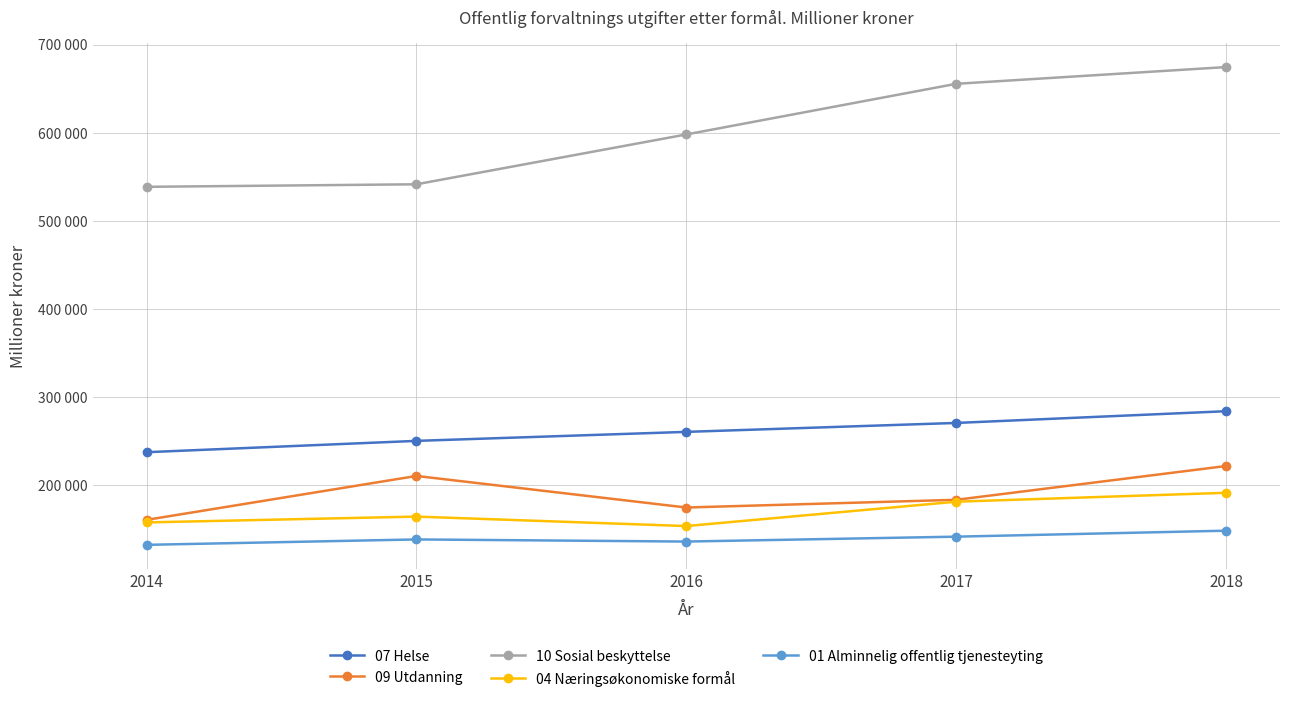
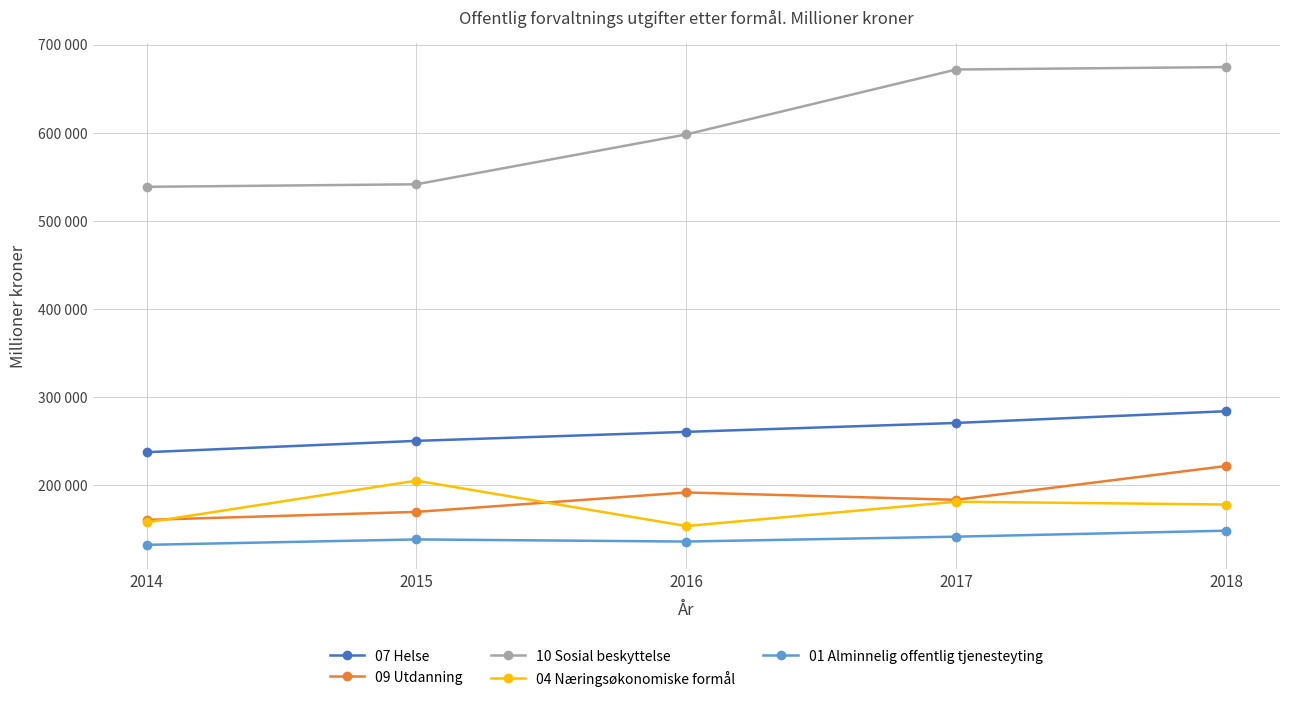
09 Utdanning, 2015: 210000 -> 170000
04 Næringsøkonomiske formål, 2015: 160000 -> 200000
09 Utdanning, 2016: 170000 -> 190000
10 Sosial beskyttelse, 2017: 660000 -> 670000
04 Næringsøkonomiske formål, 2018: 190000 -> 180000
